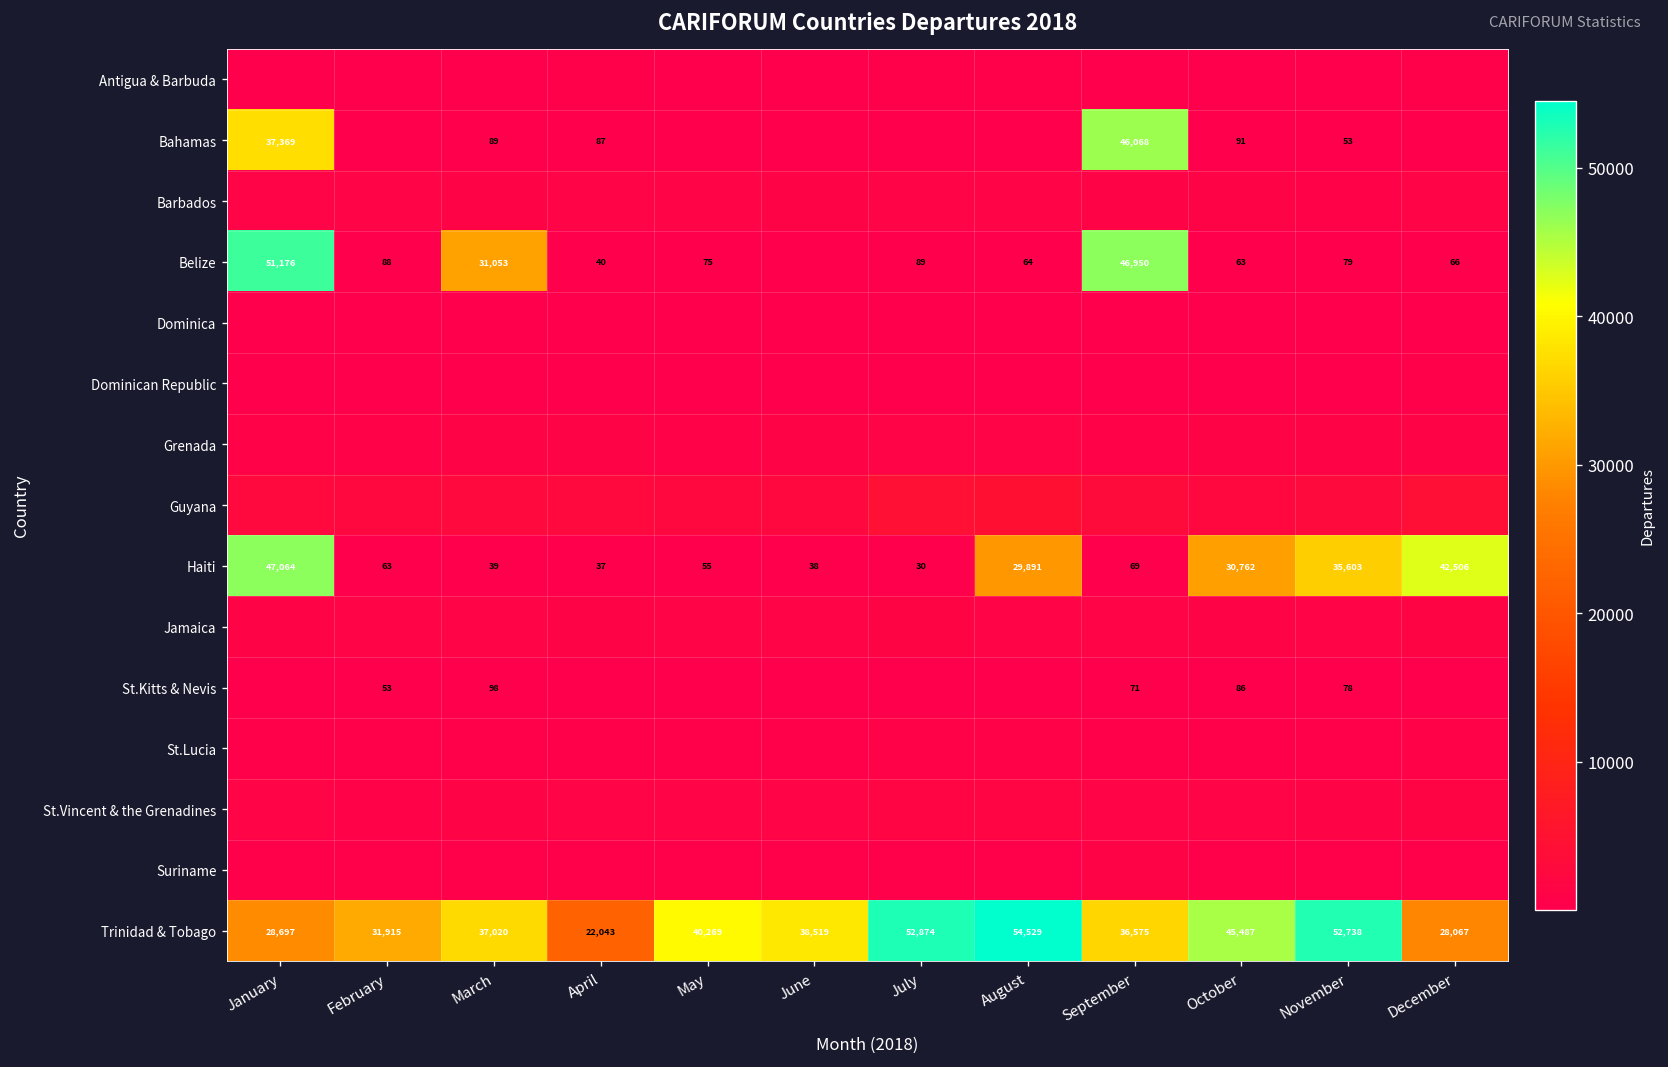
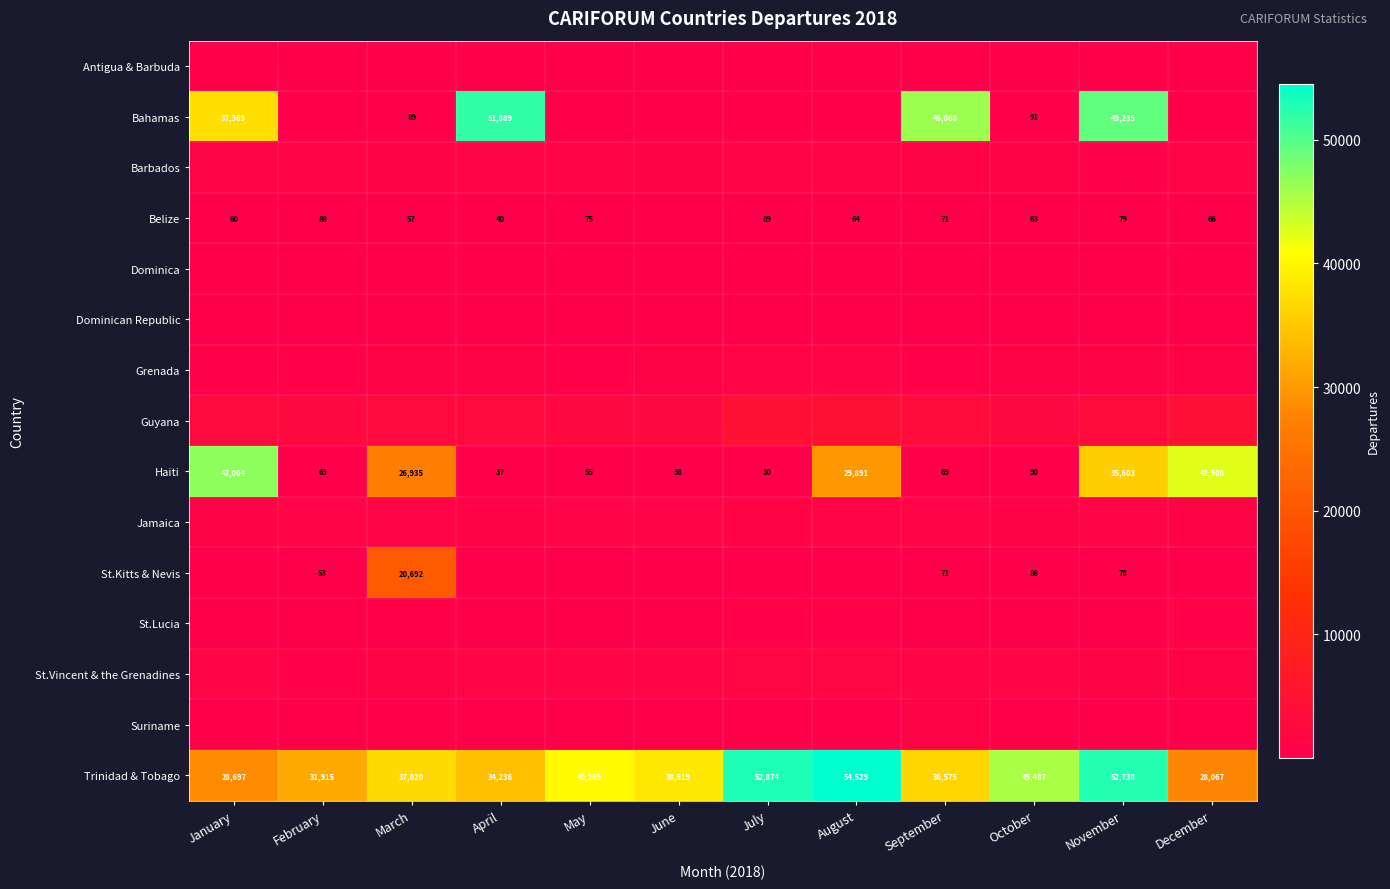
Bahamas, April: 87 -> 51,889
Bahamas, November: 53 -> 49,235
Belize, January: 51,176 -> 60
Belize, March: 31,053 -> 57
Belize, September: 46,950 -> 71
Haiti, March: 39 -> 26,935
Haiti, October: 30,762 -> 90
St.Kitts & Nevis, March: 98 -> 20,692
Trinidad & Tobago, April: 22,043 -> 34,236
